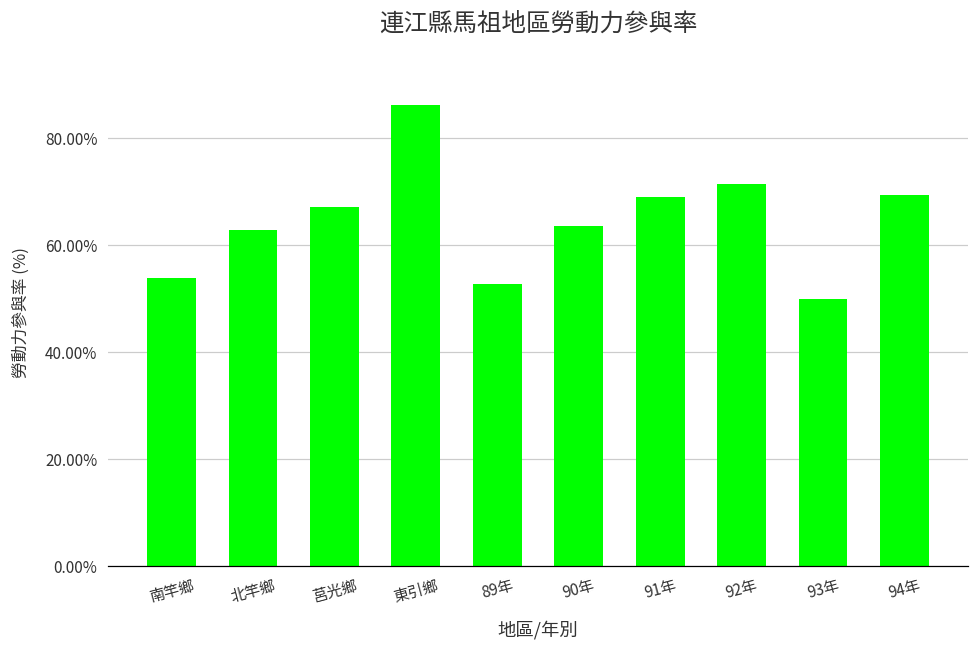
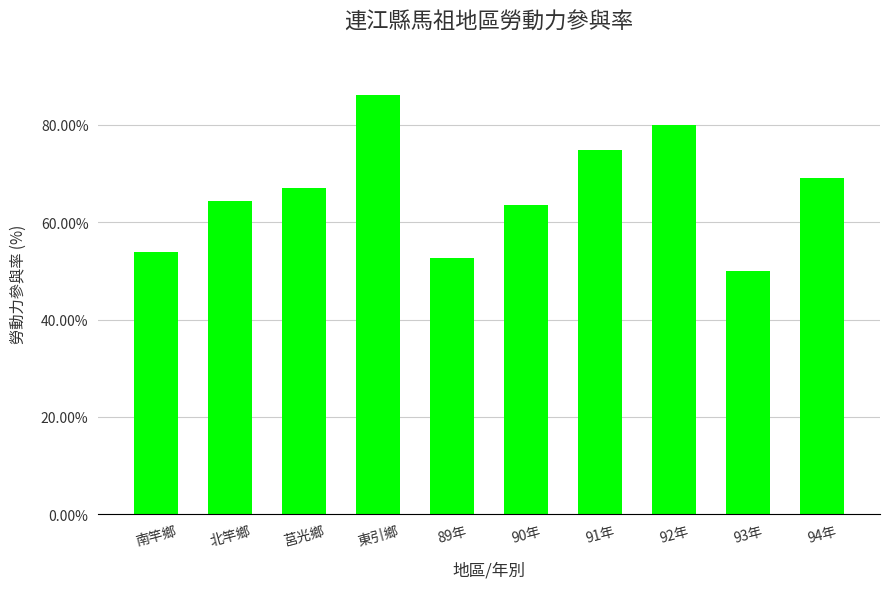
北竿鄉: 63% -> 64%
91年: 69% -> 75%
92年: 71% -> 80%
